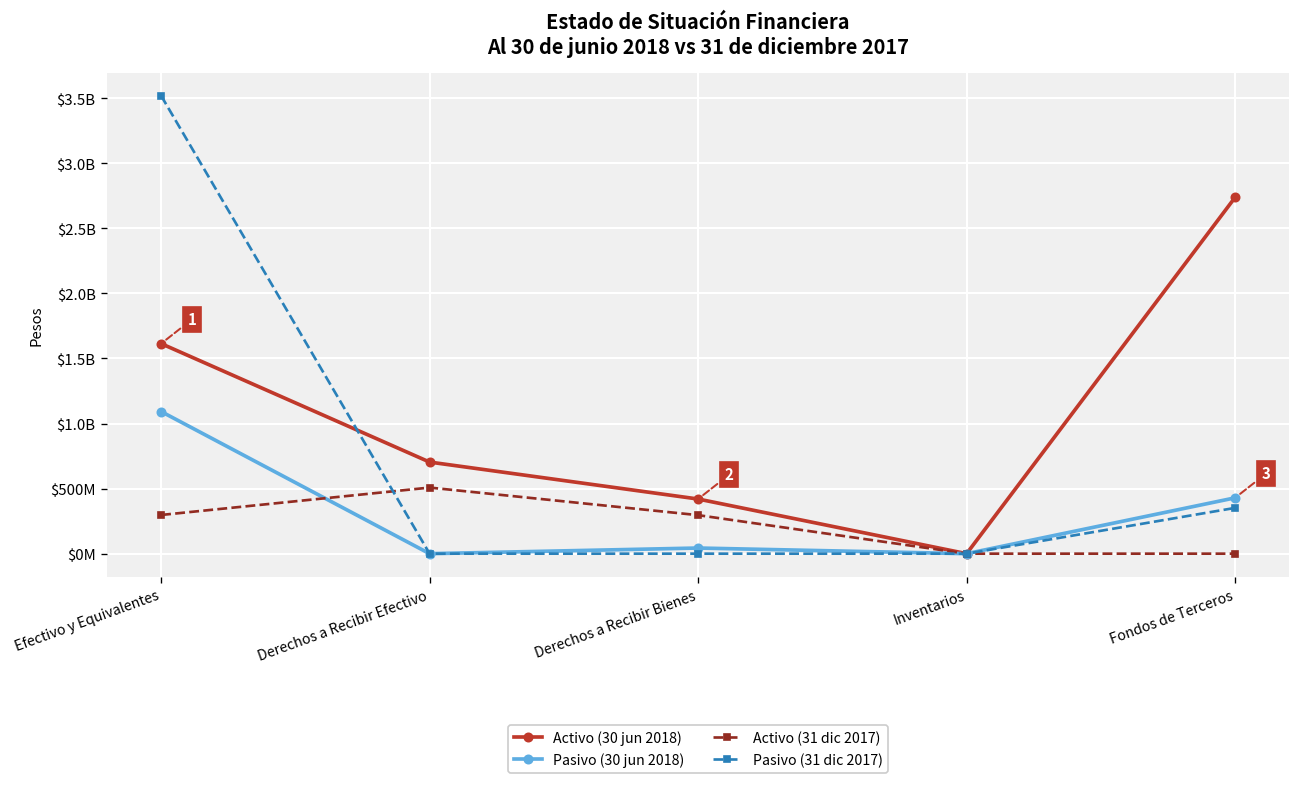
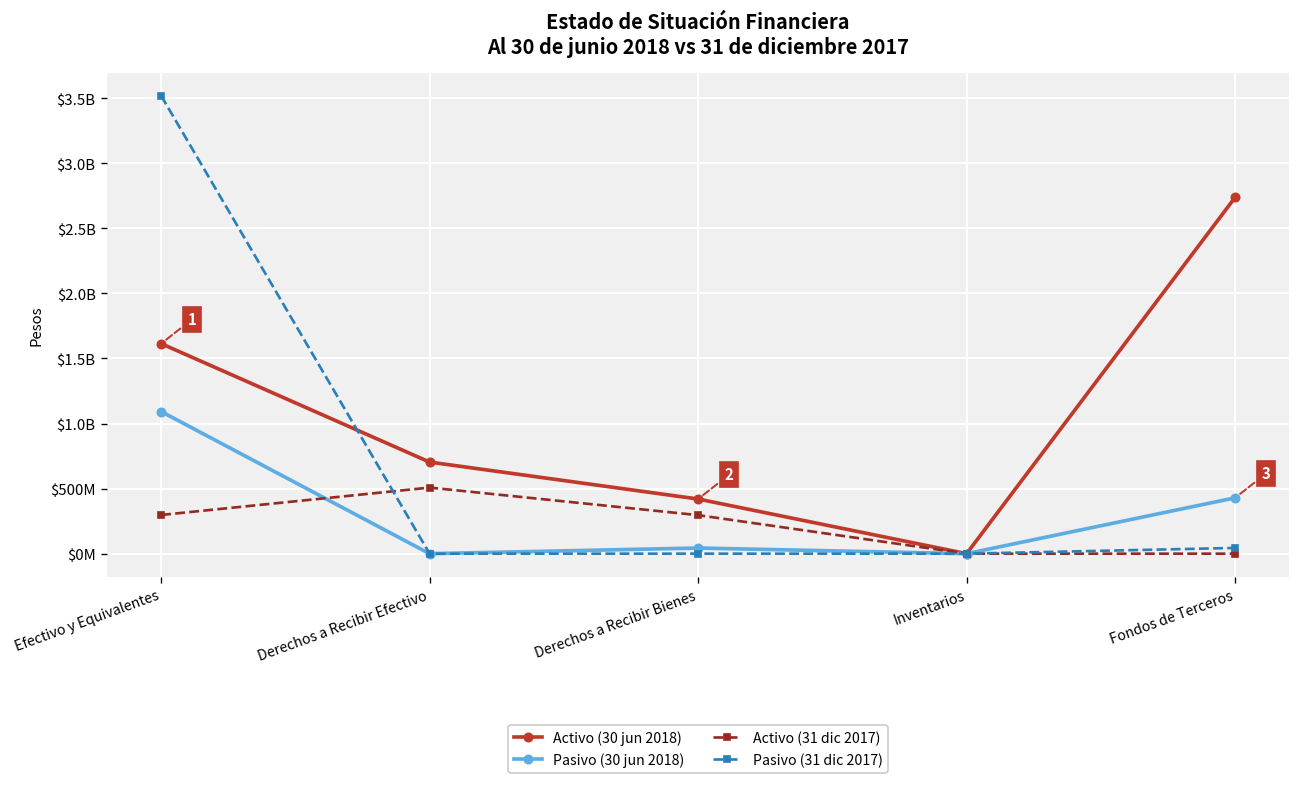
Pasivo (31 dic 2017), Fondos de Terceros: $350000000 -> $40000000
